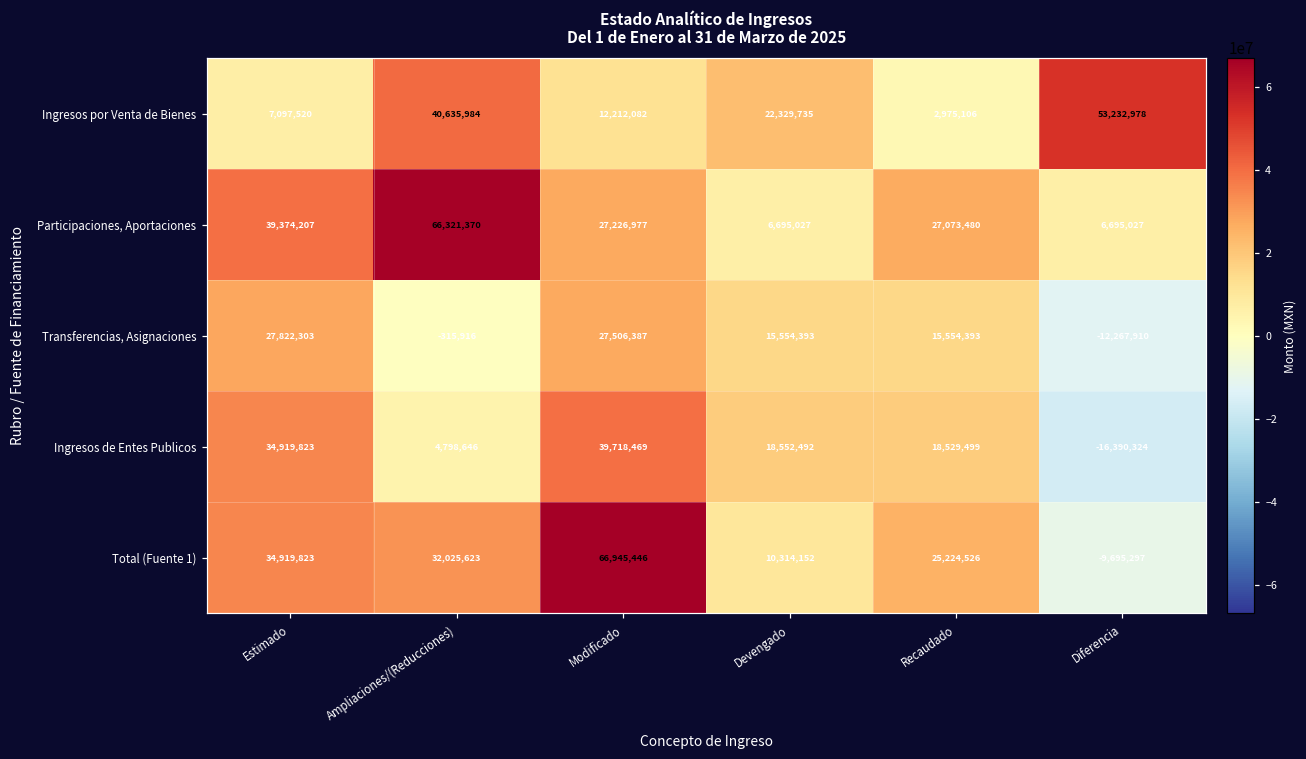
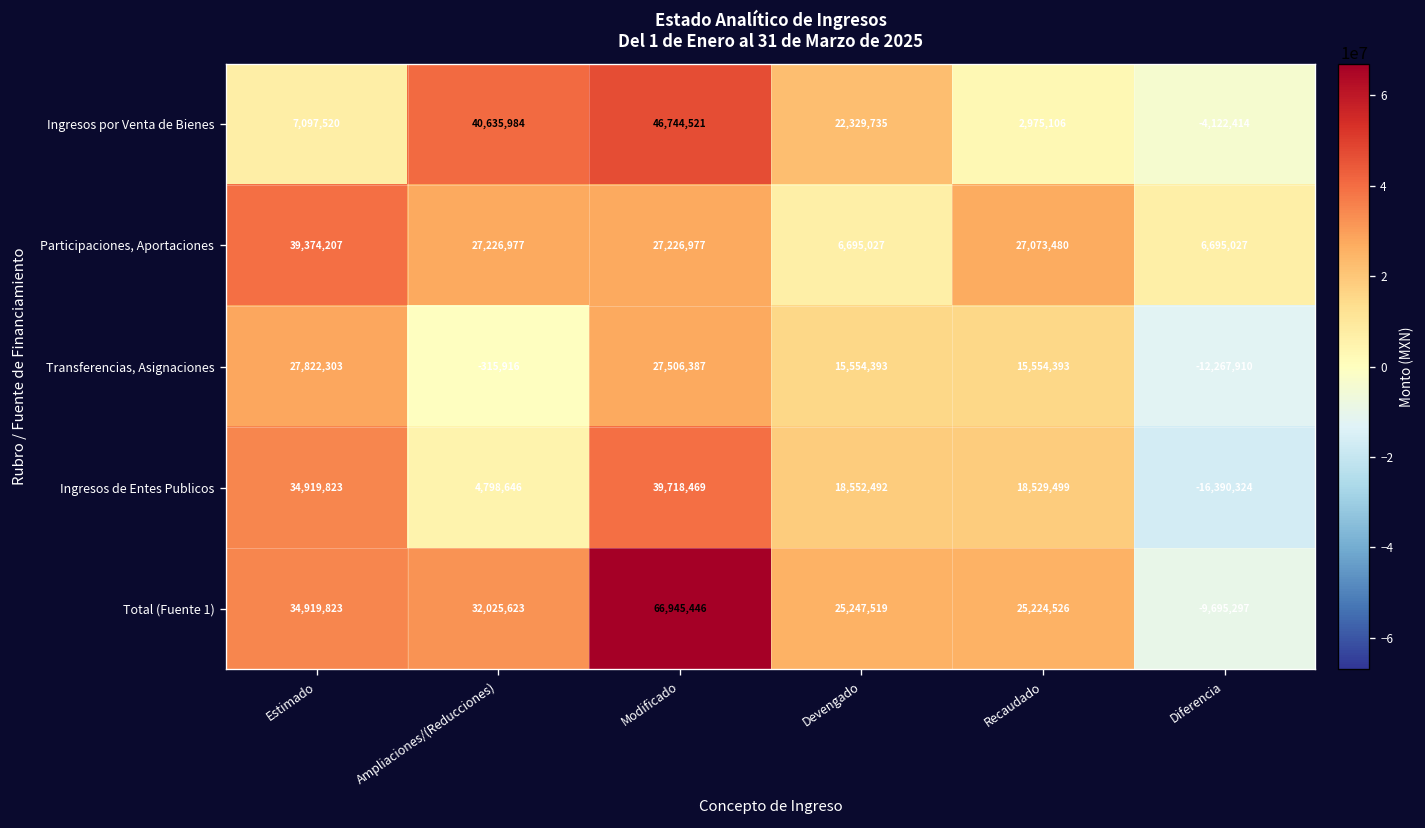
Ingresos por Venta de Bienes, Modificado: 12,212,082 -> 46,744,521
Ingresos por Venta de Bienes, Diferencia: 53,232,978 -> -4,122,414
Participaciones, Aportaciones, Ampliaciones/(Reducciones): 66,321,370 -> 27,226,977
Total (Fuente 1), Devengado: 10,314,152 -> 25,247,519
